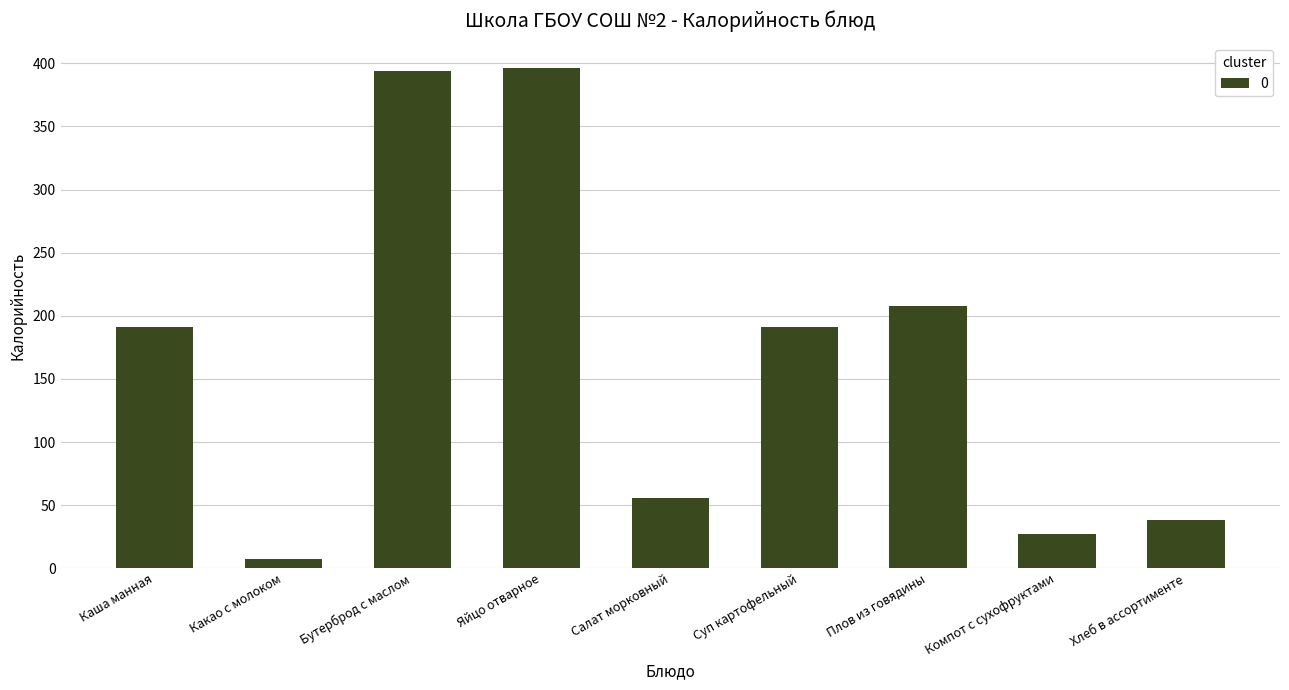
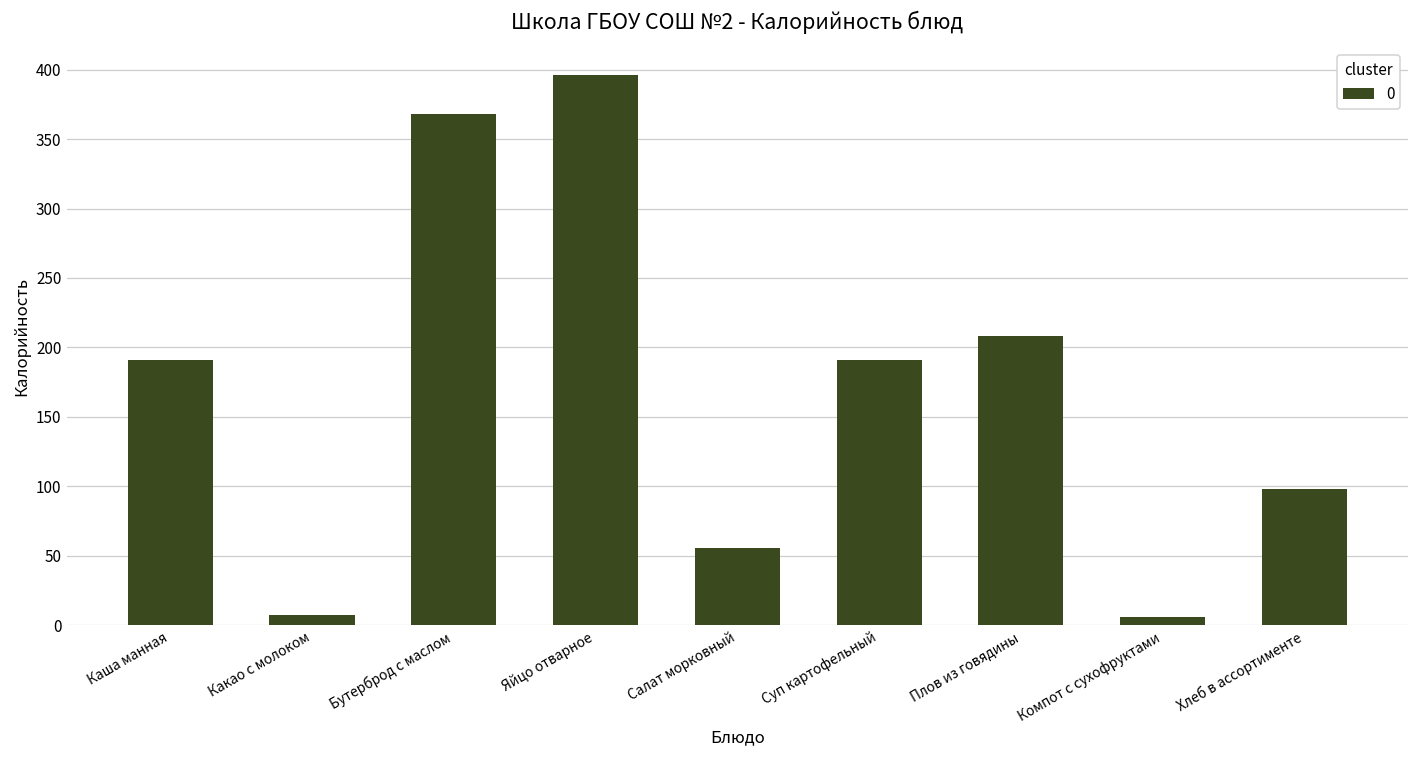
Бутерброд с маслом: 394 -> 368
Компот с сухофруктами: 27 -> 6
Хлеб в ассортименте: 38 -> 98
